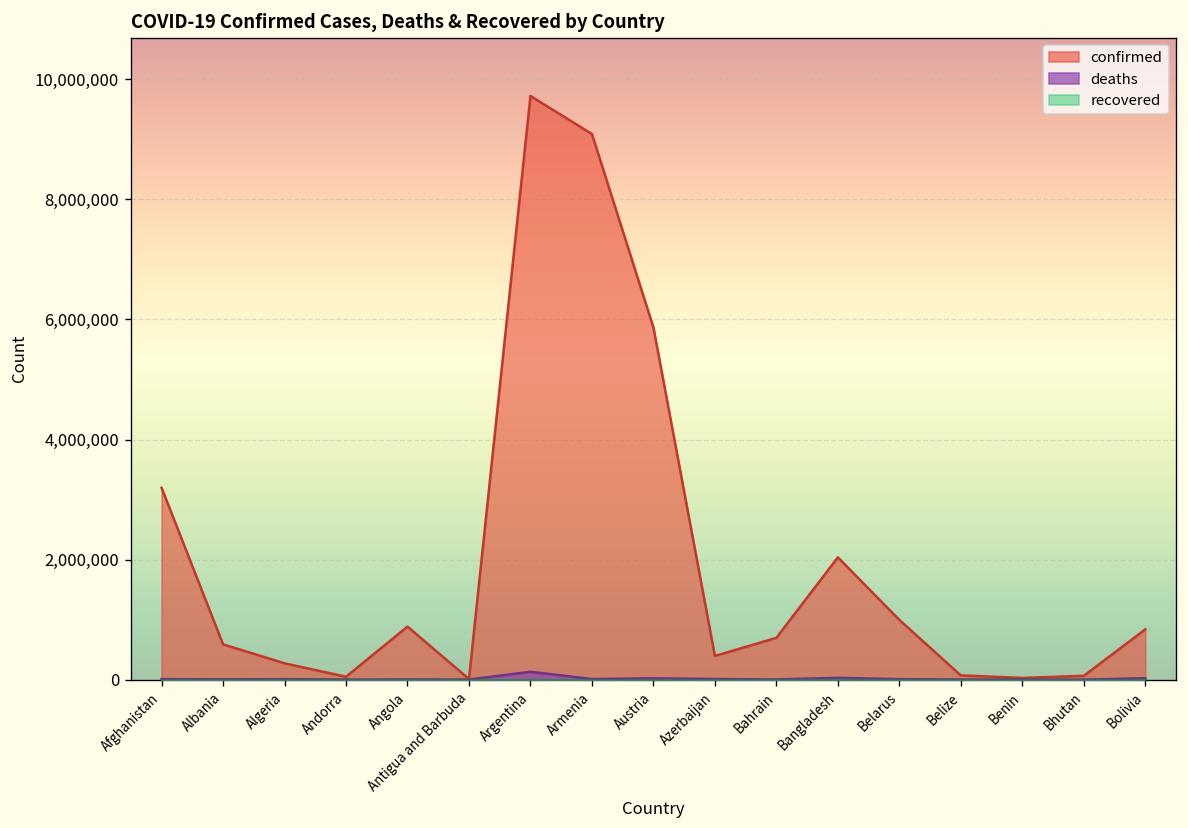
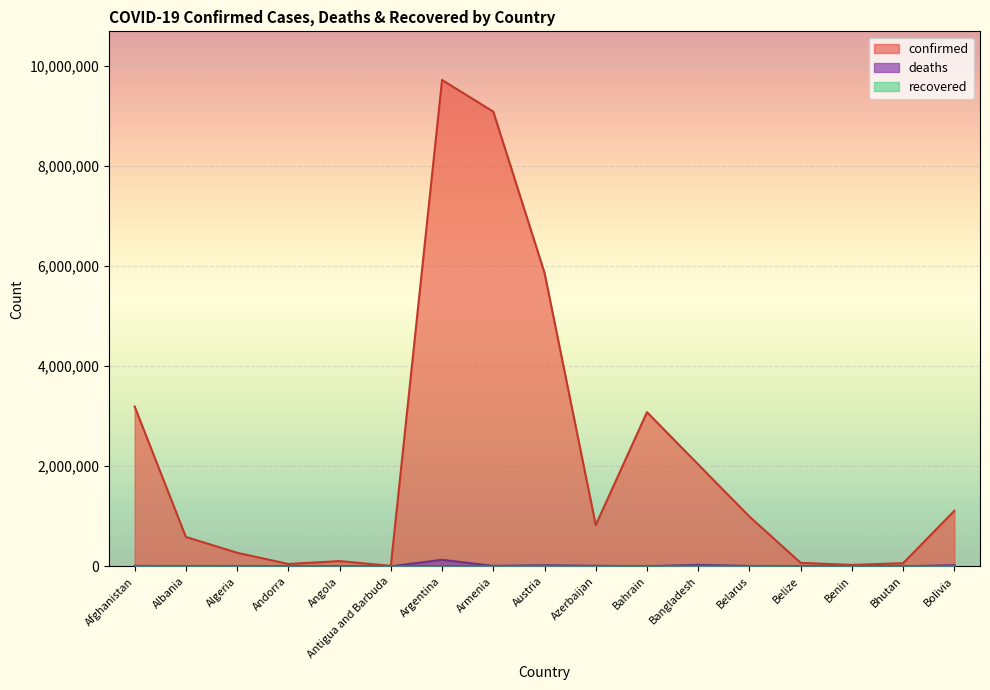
confirmed, Angola: 900,000 -> 100,000
confirmed, Azerbaijan: 400,000 -> 800,000
confirmed, Bahrain: 700,000 -> 3,100,000
confirmed, Bolivia: 800,000 -> 1,100,000
